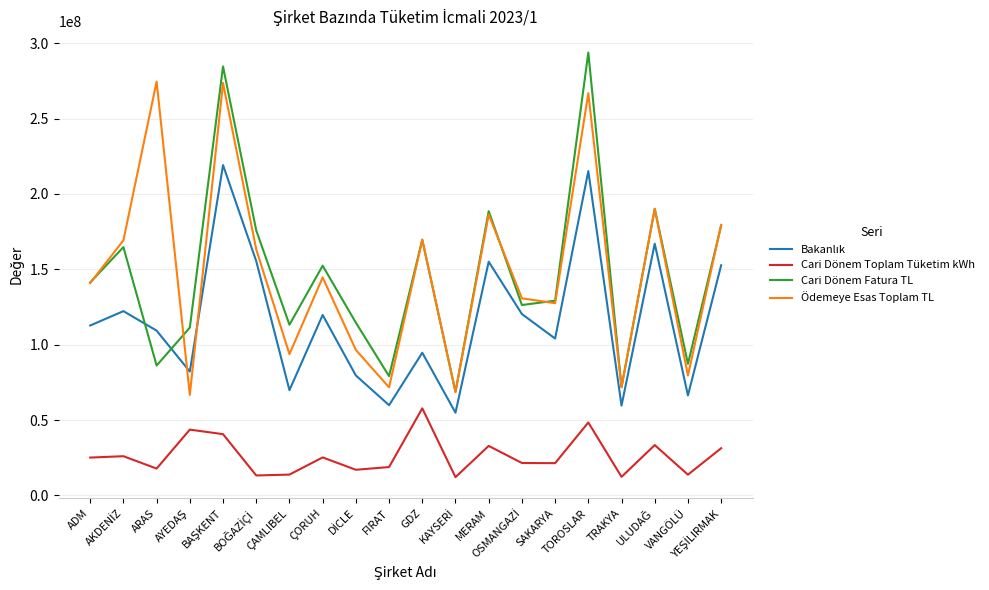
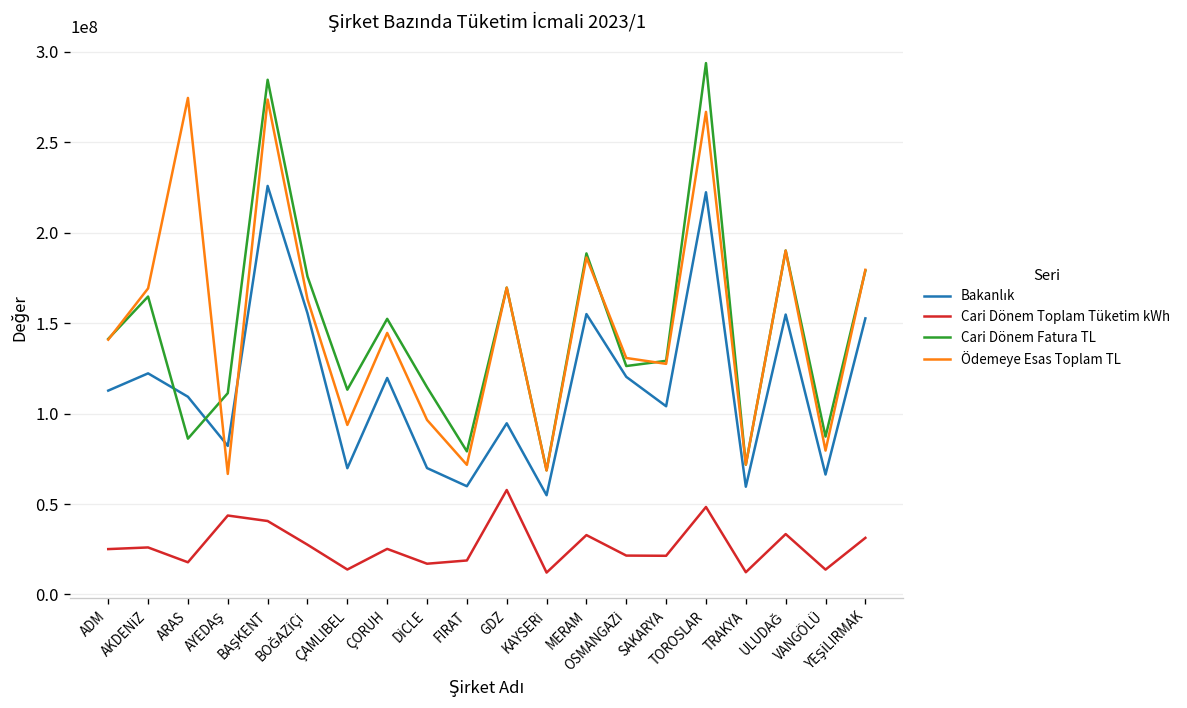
Bakanlık, BAŞKENT: 219000000 -> 226000000
Cari Dönem Toplam Tüketim kWh, BOĞAZİÇİ: 13000000 -> 28000000
Bakanlık, DİCLE: 80000000 -> 70000000
Bakanlık, TOROSLAR: 215000000 -> 222000000
Bakanlık, ULUDAĞ: 167000000 -> 155000000
